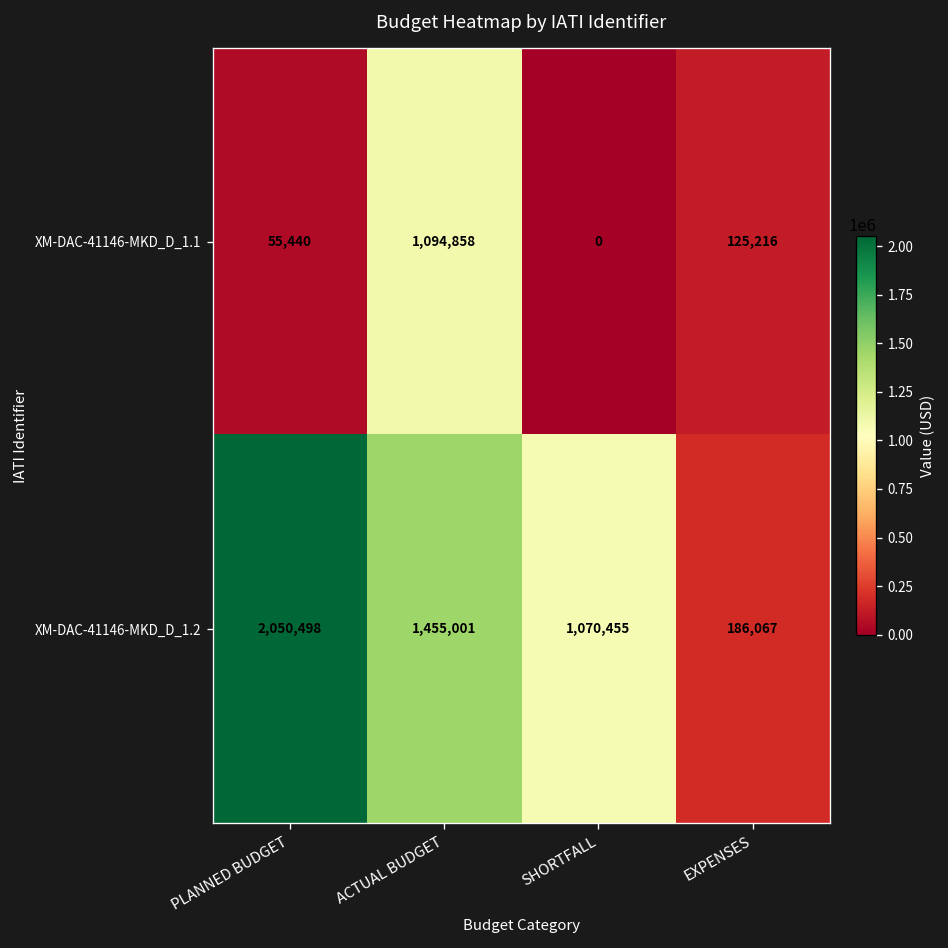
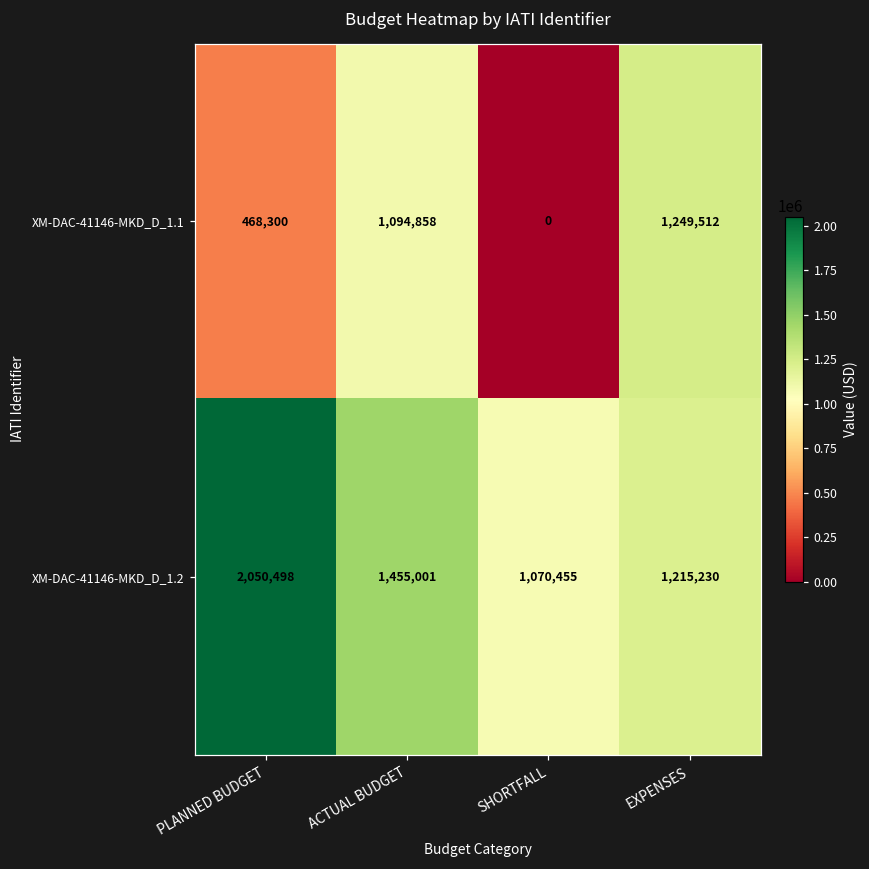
XM-DAC-41146-MKD_D_1.1, PLANNED BUDGET: 55,440 -> 468,300
XM-DAC-41146-MKD_D_1.1, EXPENSES: 125,216 -> 1,249,512
XM-DAC-41146-MKD_D_1.2, EXPENSES: 186,067 -> 1,215,230
